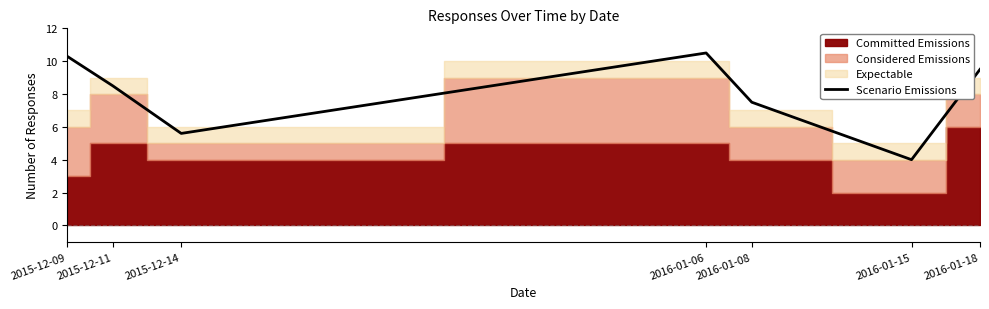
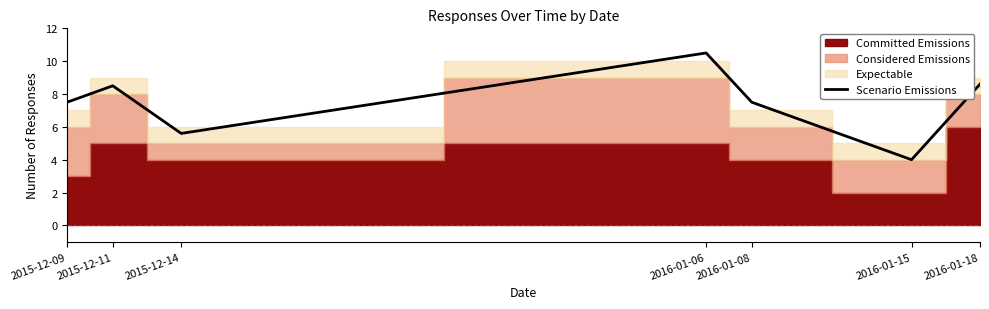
Scenario Emissions, 2015-12-09: 10.3 -> 7.5
Scenario Emissions, 2016-01-18: 9.5 -> 8.6
